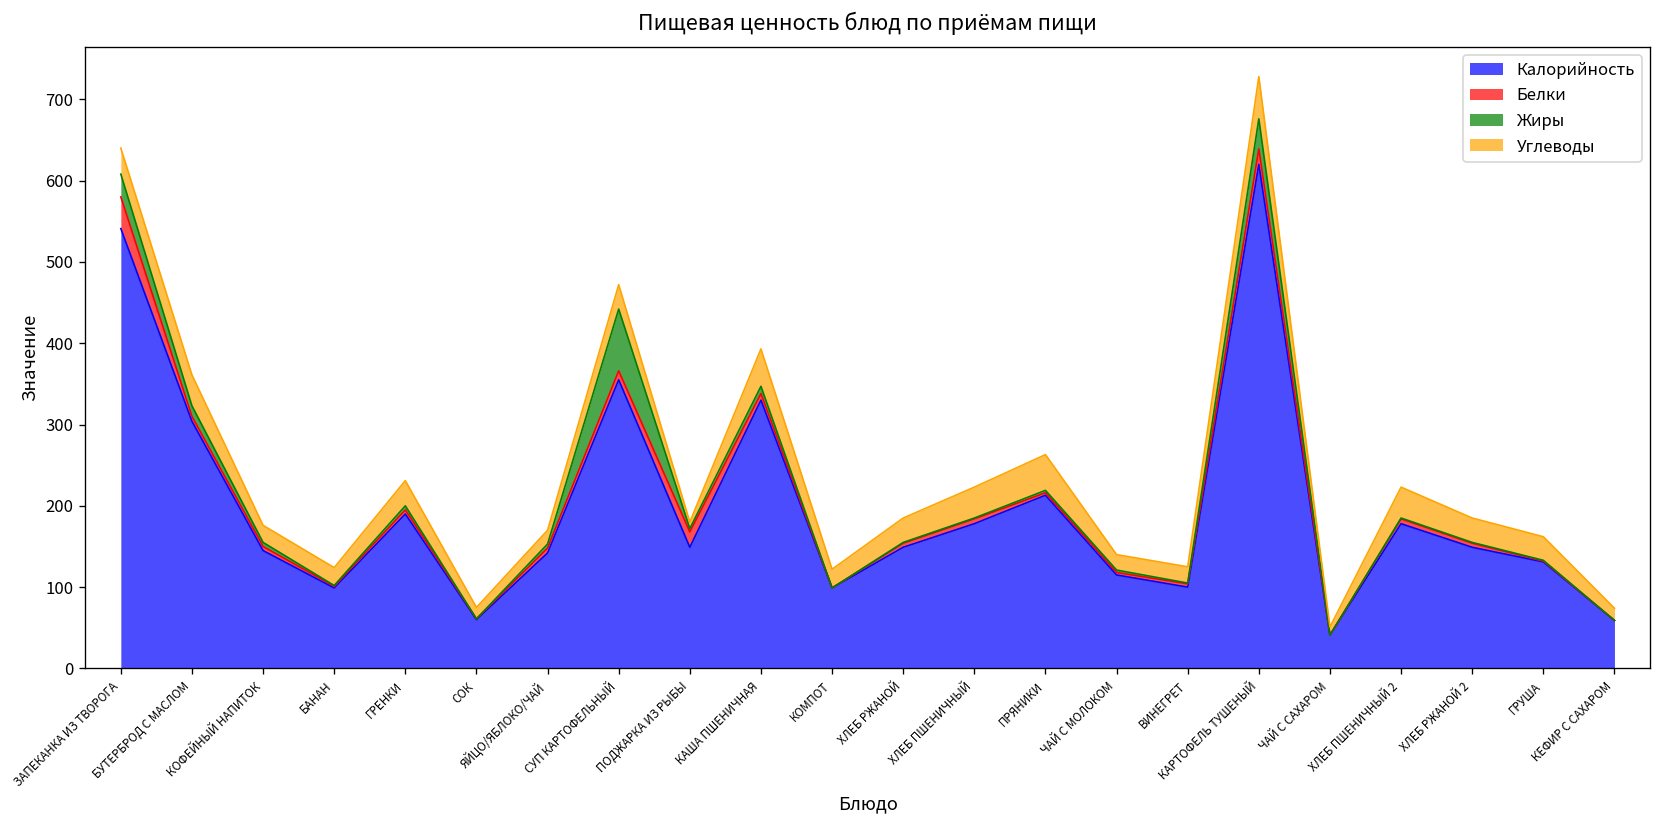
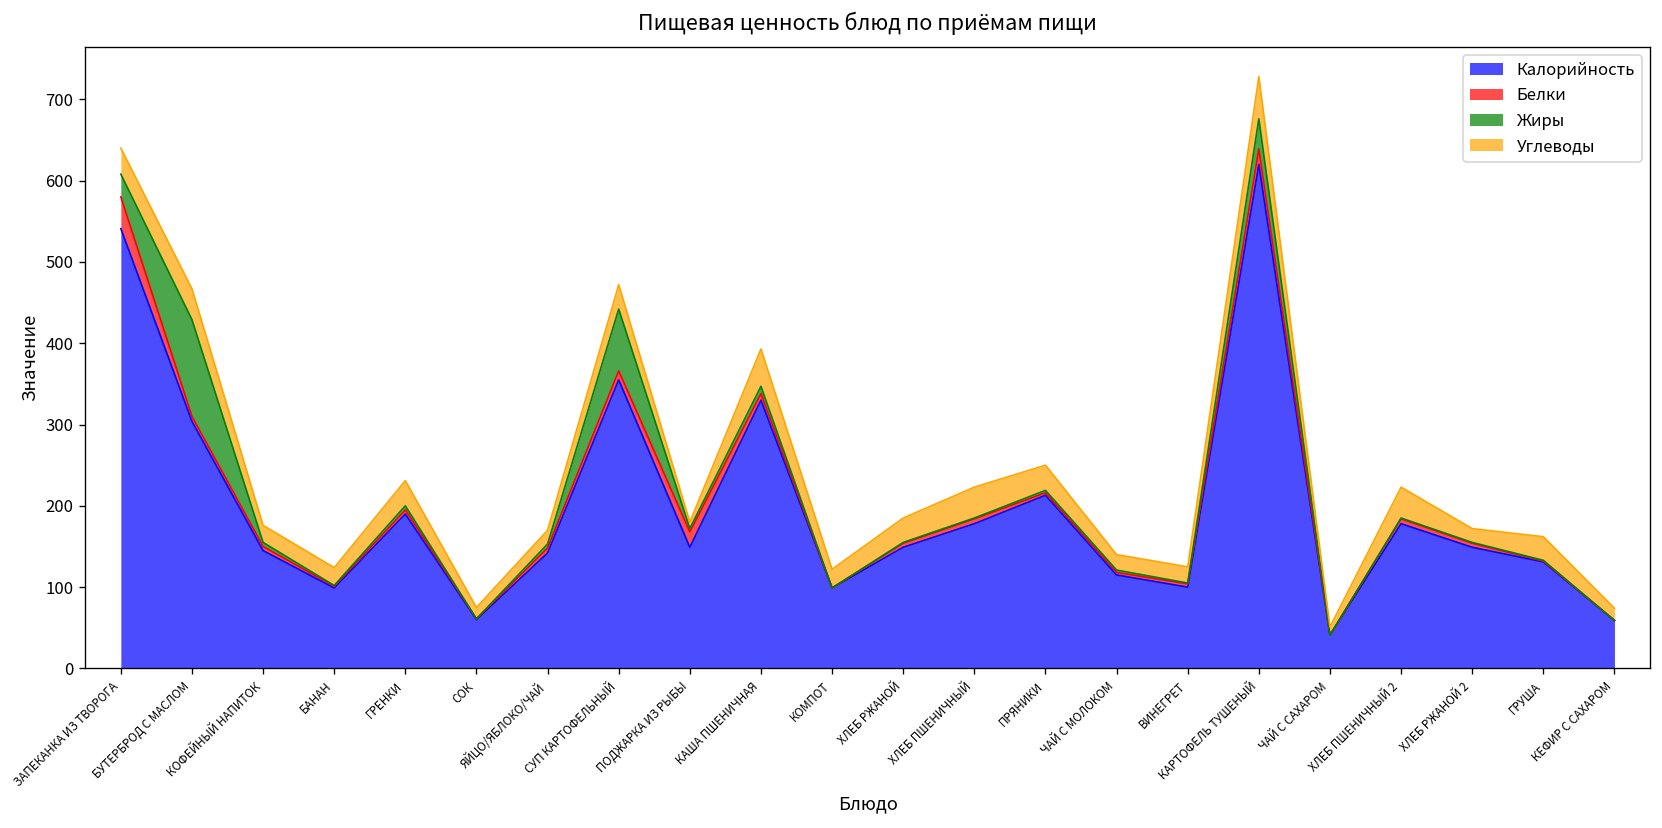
Жиры, БУТЕРБРОД С МАСЛОМ: 10 -> 120
Углеводы, ПРЯНИКИ: 40 -> 30
Углеводы, ХЛЕБ РЖАНОЙ 2: 30 -> 20
